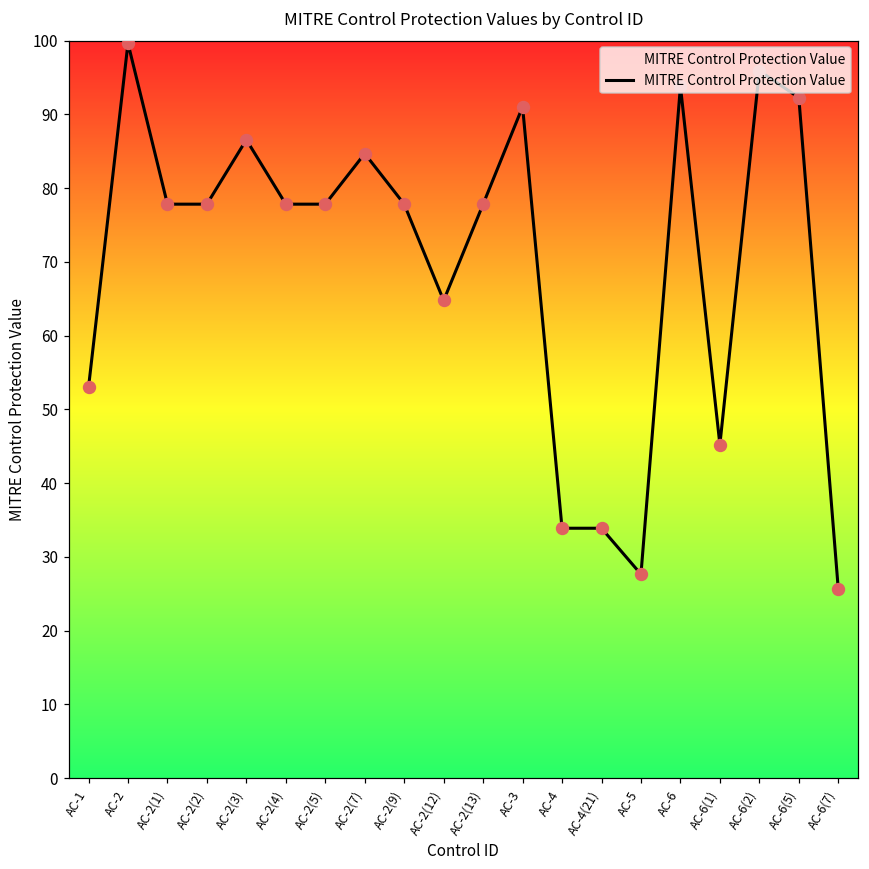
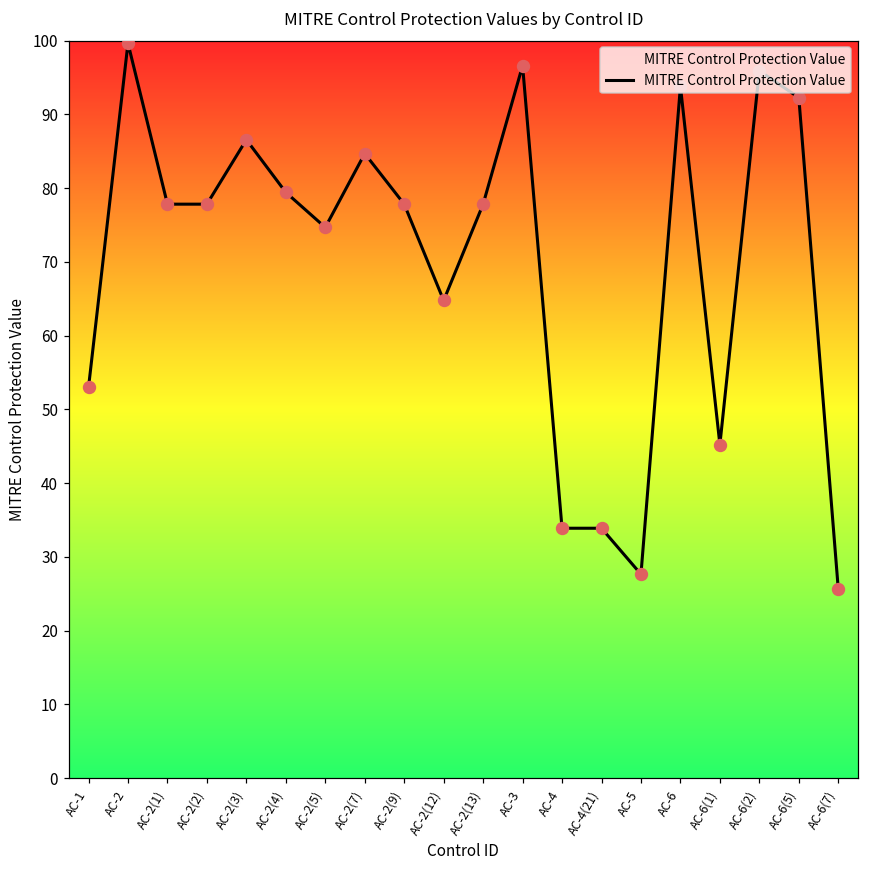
AC-2(4): 78 -> 79
AC-2(5): 78 -> 75
AC-3: 91 -> 97
